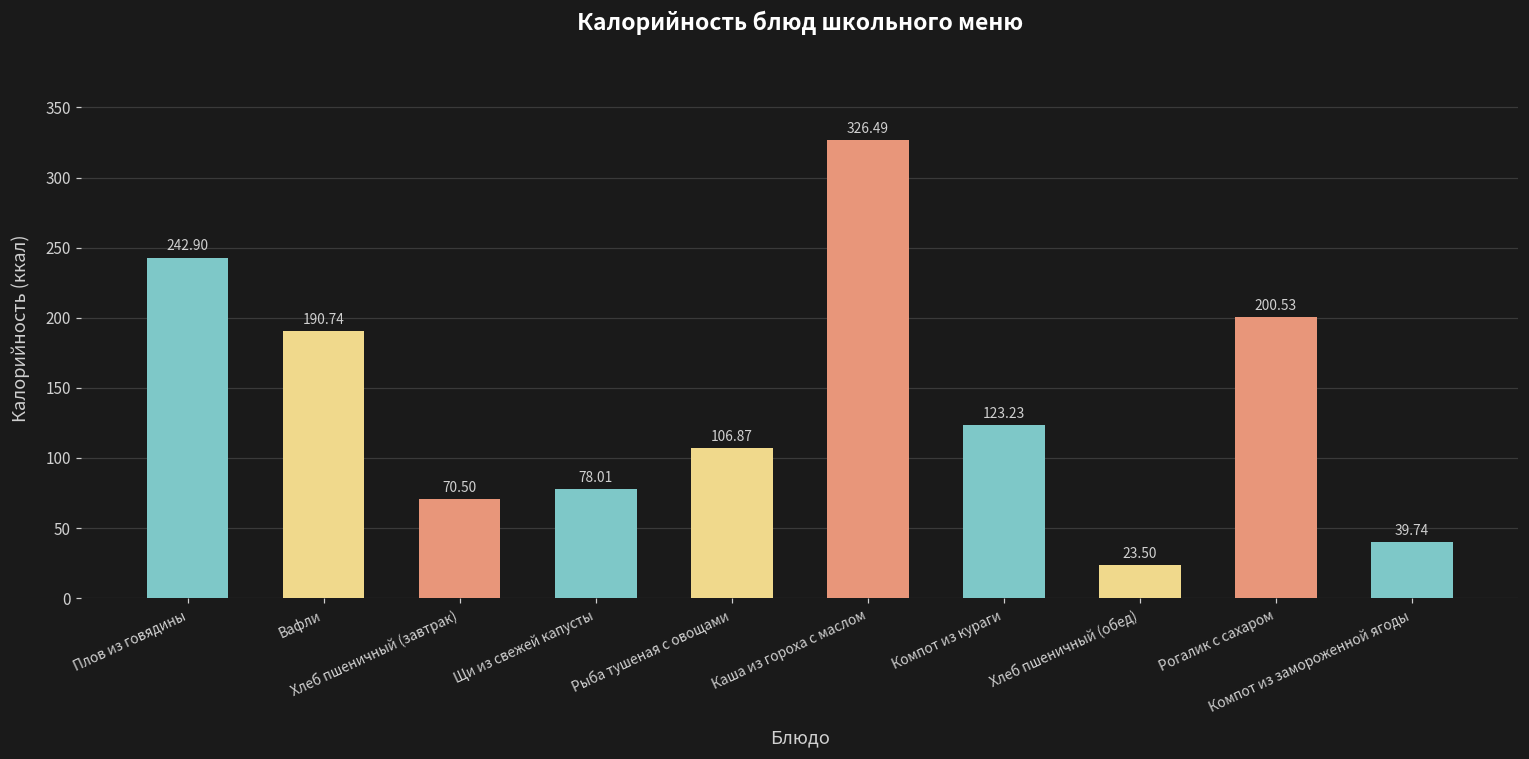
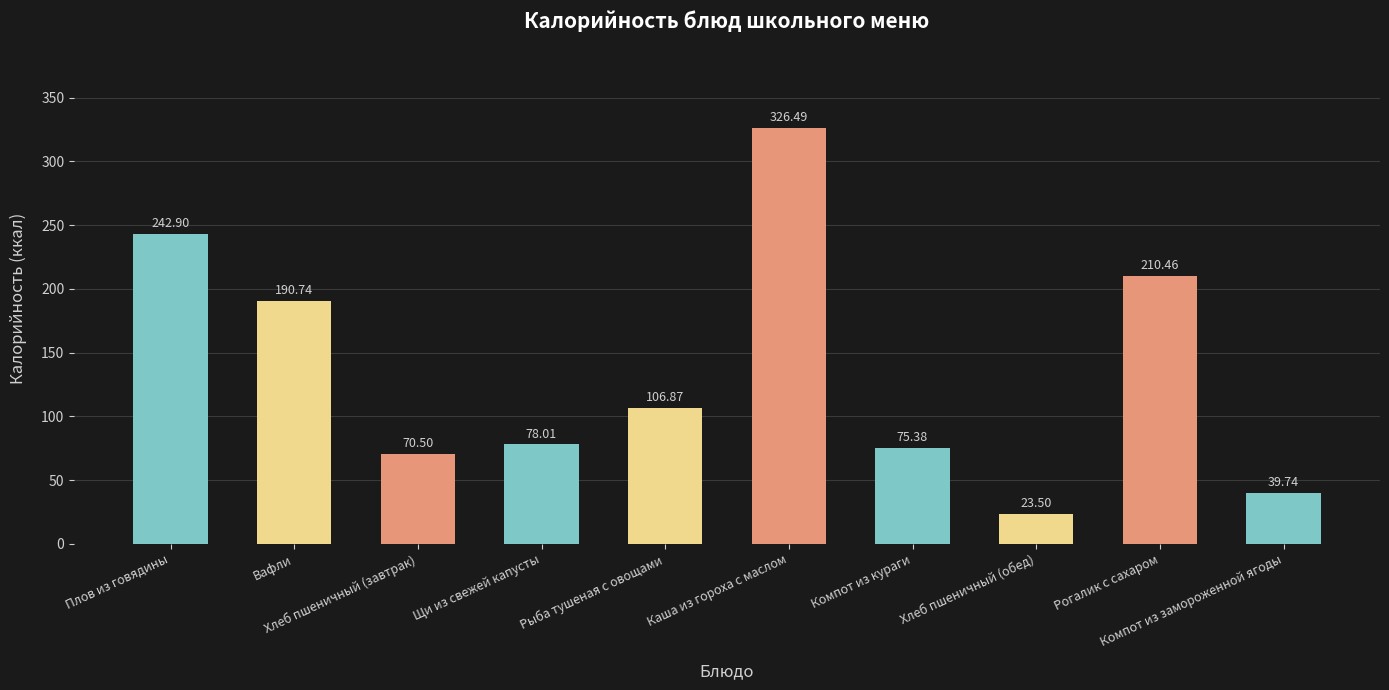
Компот из кураги: 123.23 -> 75.38
Рогалик с сахаром: 200.53 -> 210.46
